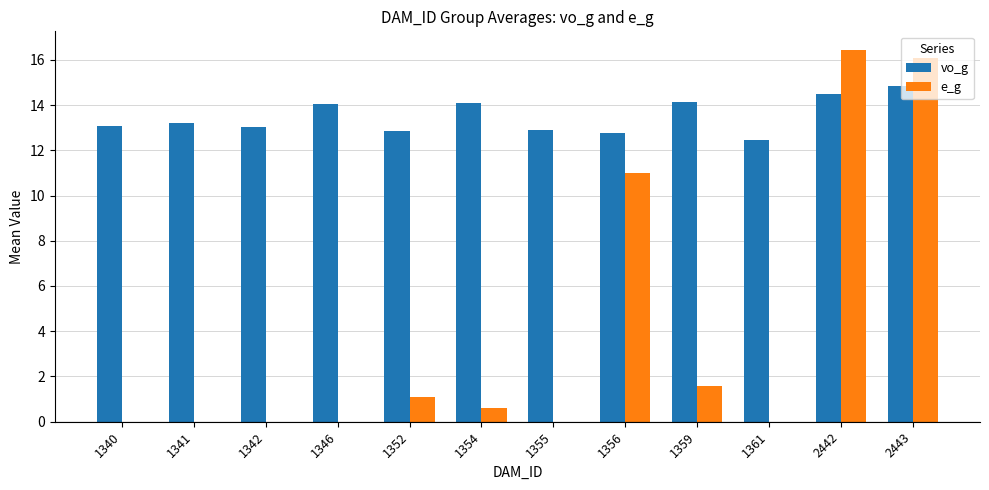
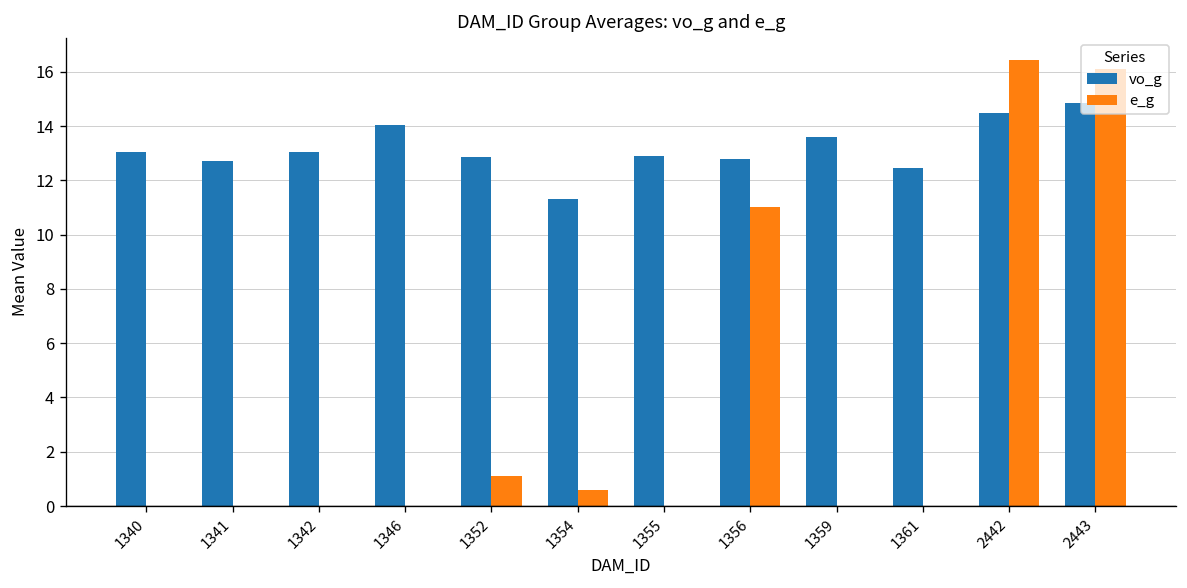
vo_g, 1341: 13.2 -> 12.7
vo_g, 1354: 14.1 -> 11.3
vo_g, 1359: 14.1 -> 13.6
e_g, 1359: 1.6 -> 0.0
